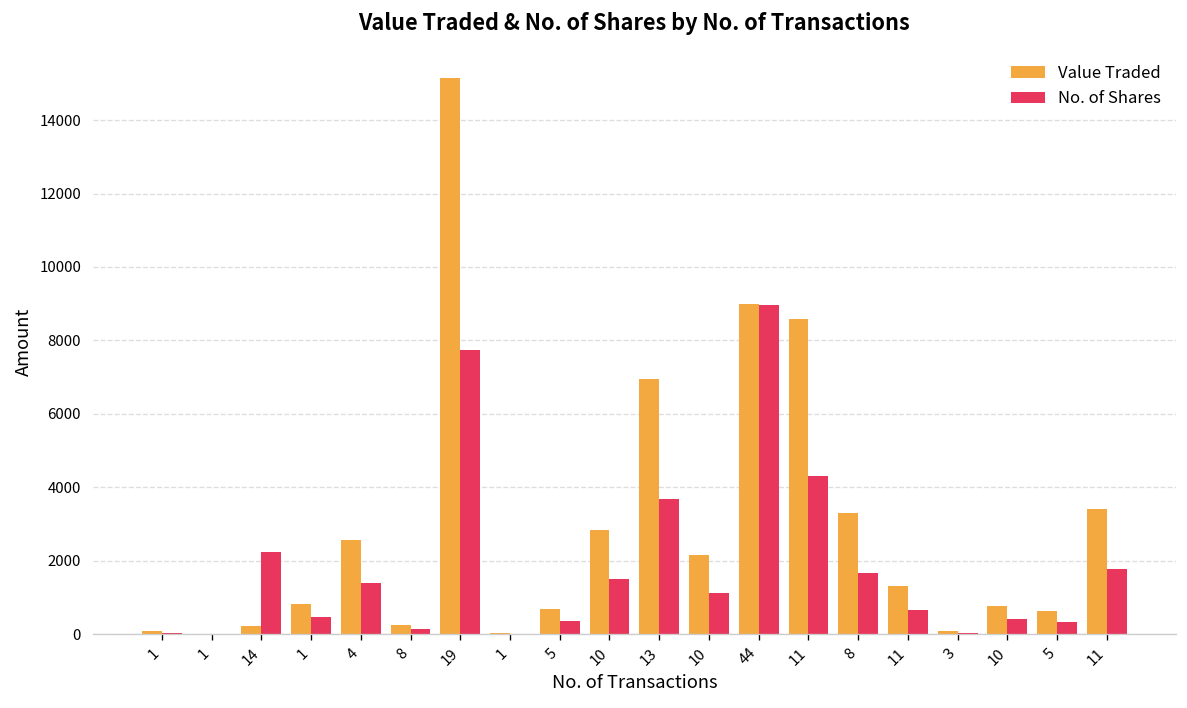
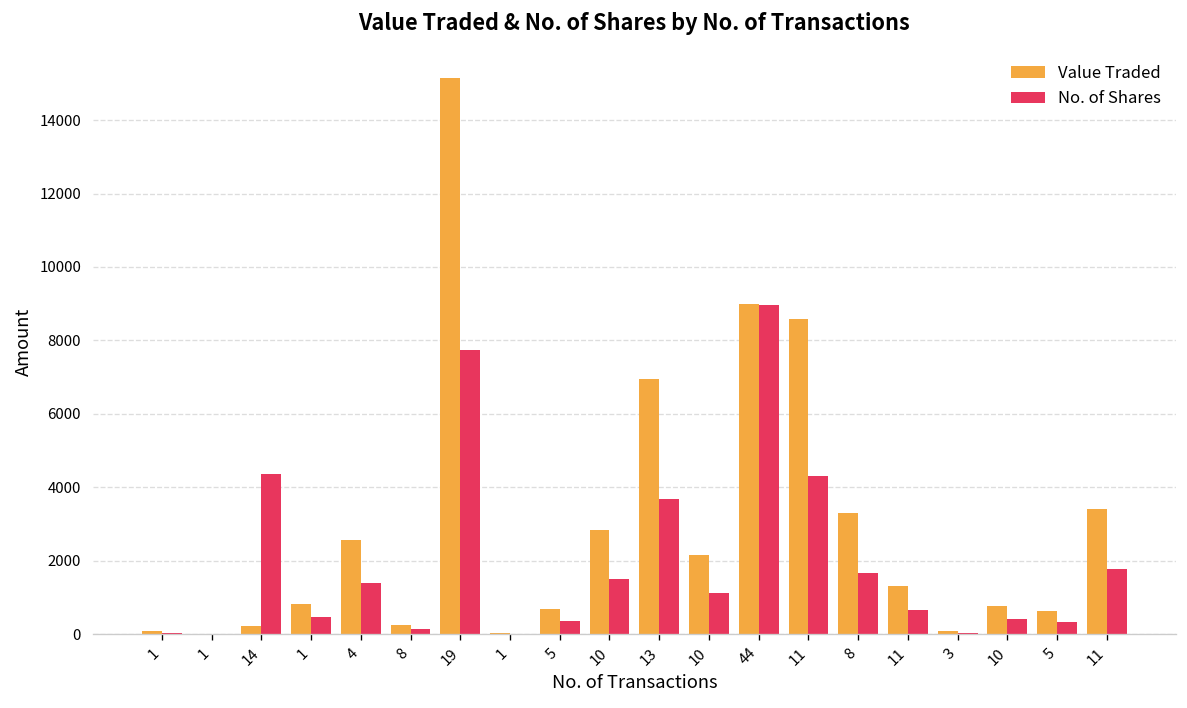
No. of Shares, 14: 2200 -> 4400
